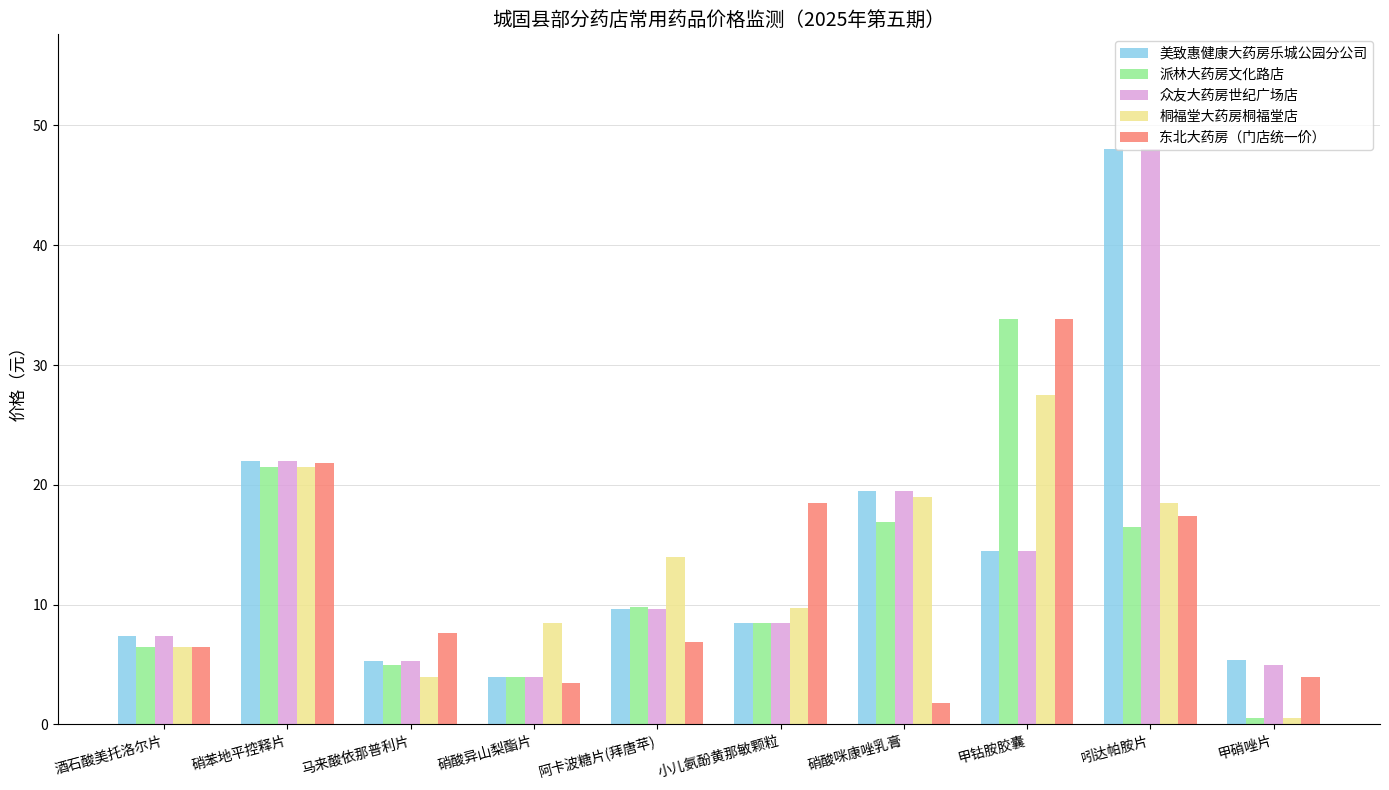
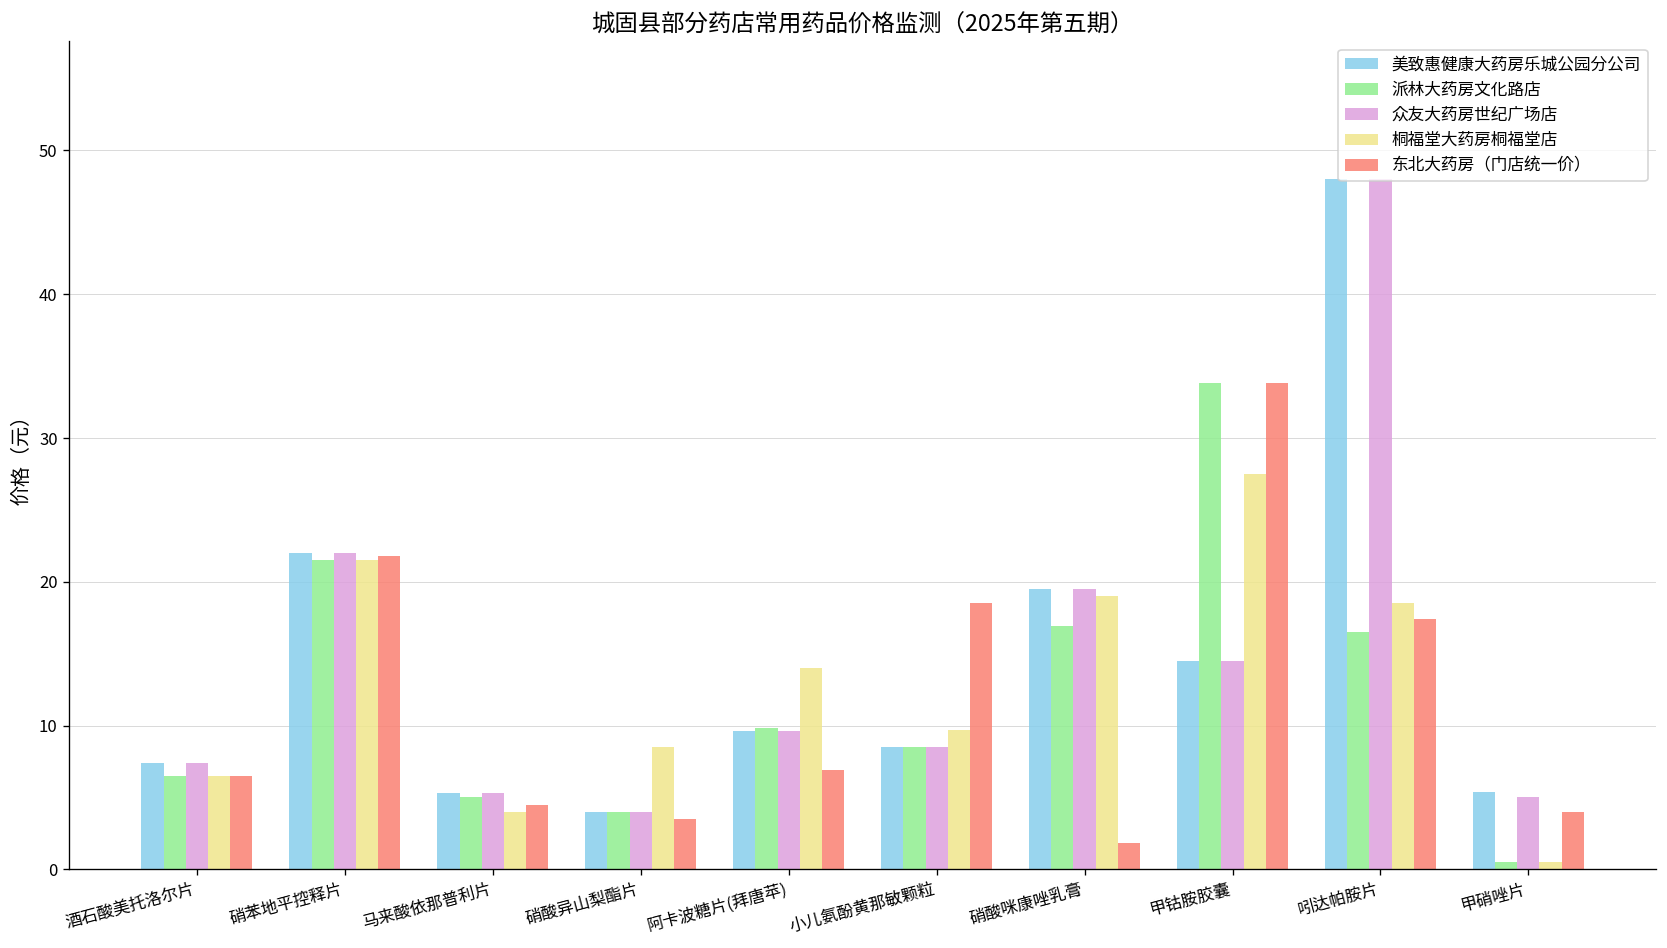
东北大药房（门店统一价）, 马来酸依那普利片: 7.6 -> 4.5
